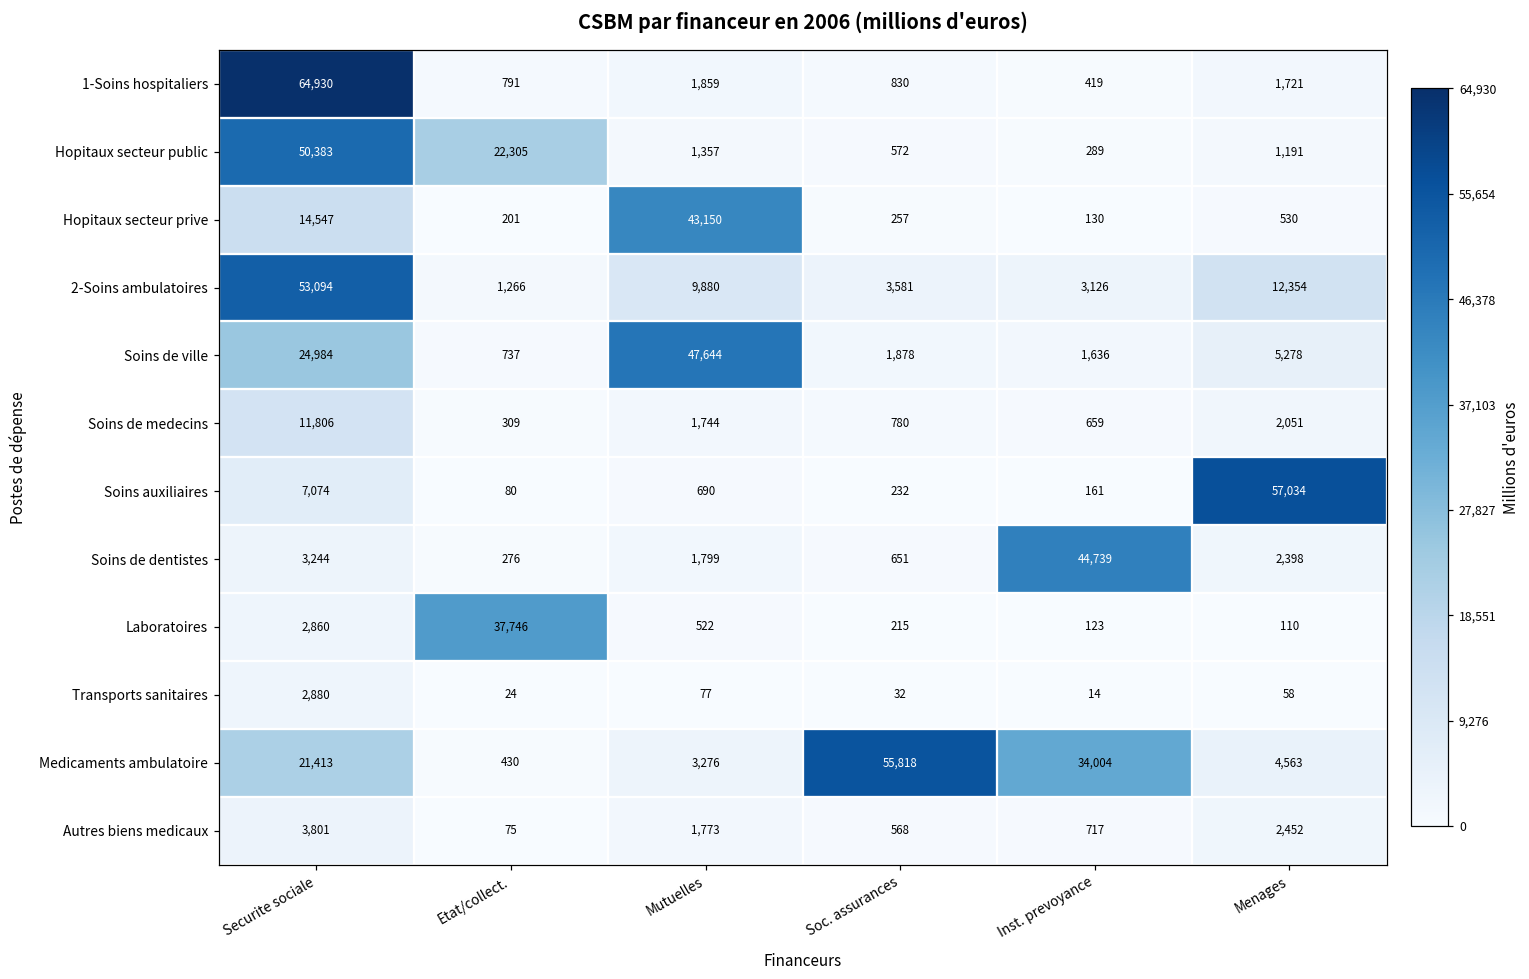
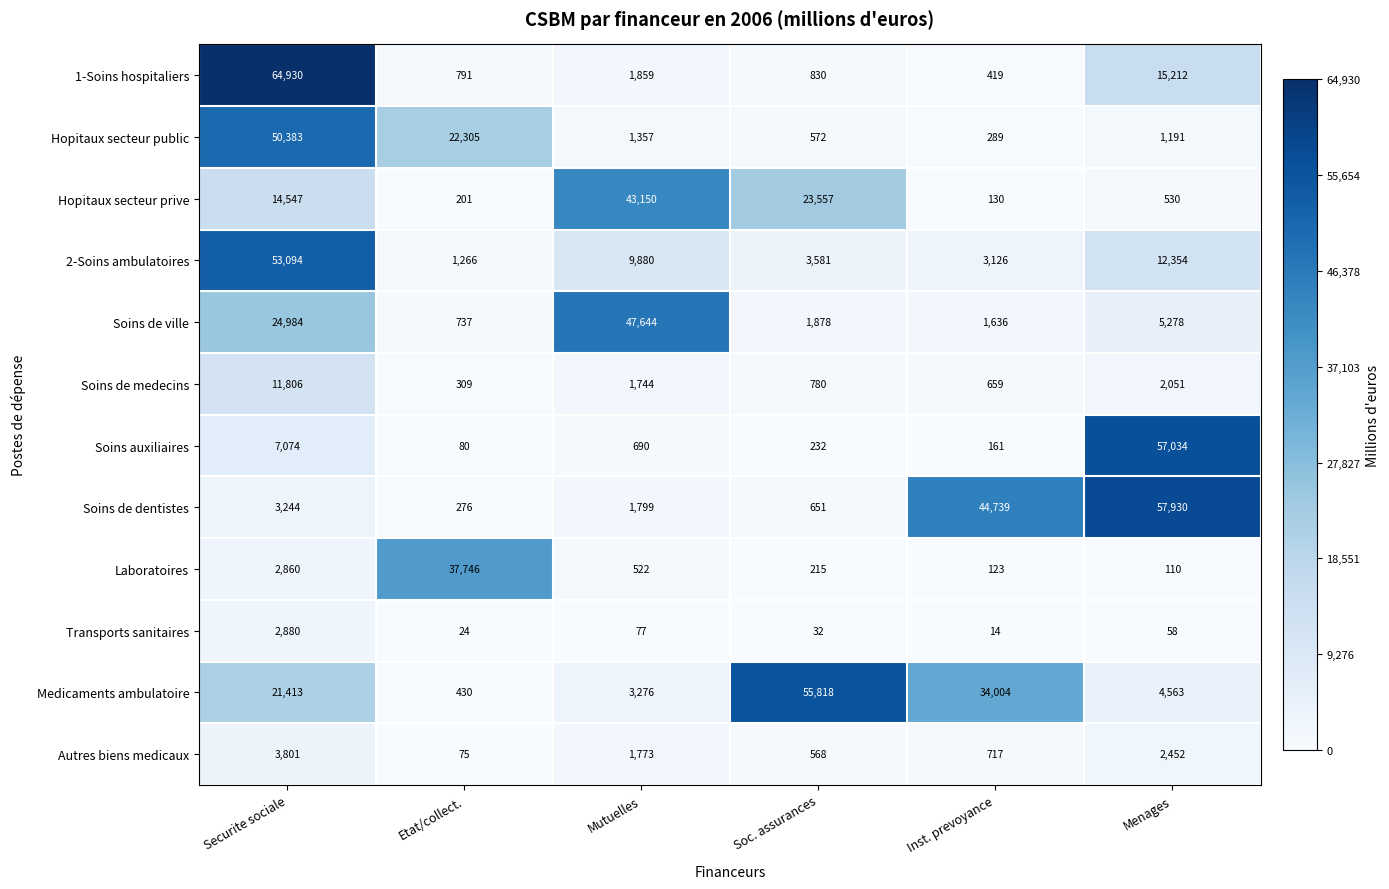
1-Soins hospitaliers, Menages: 1,721 -> 15,212
Hopitaux secteur prive, Soc. assurances: 257 -> 23,557
Soins de dentistes, Menages: 2,398 -> 57,930
